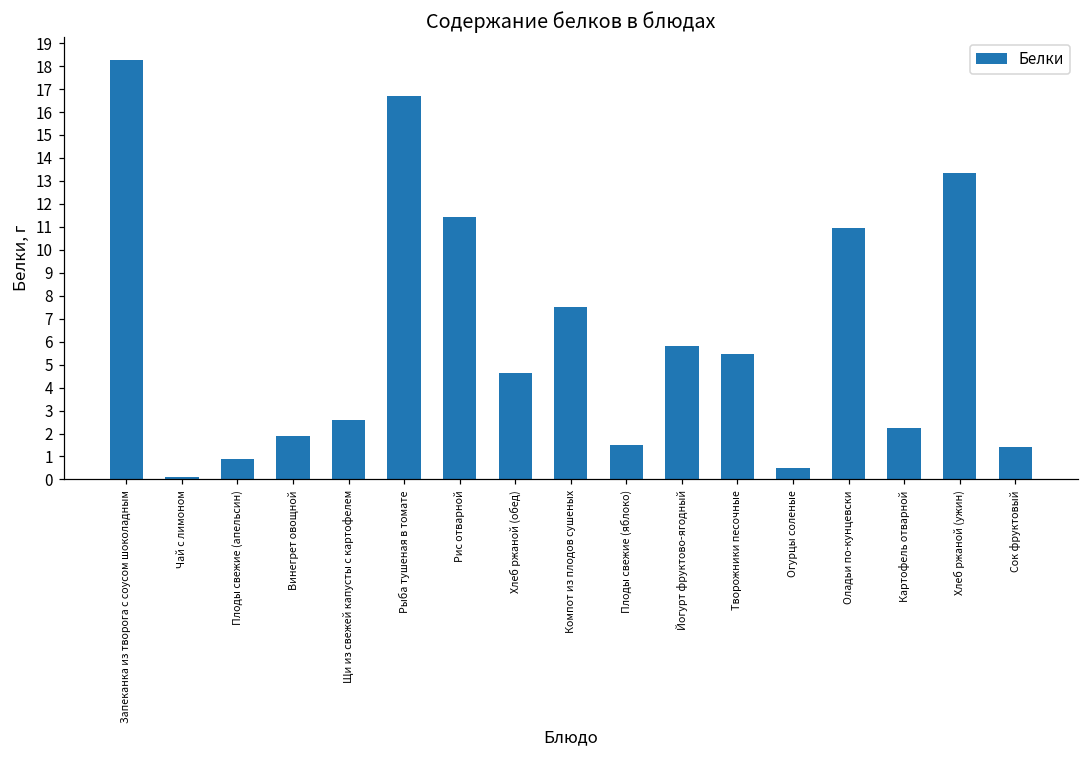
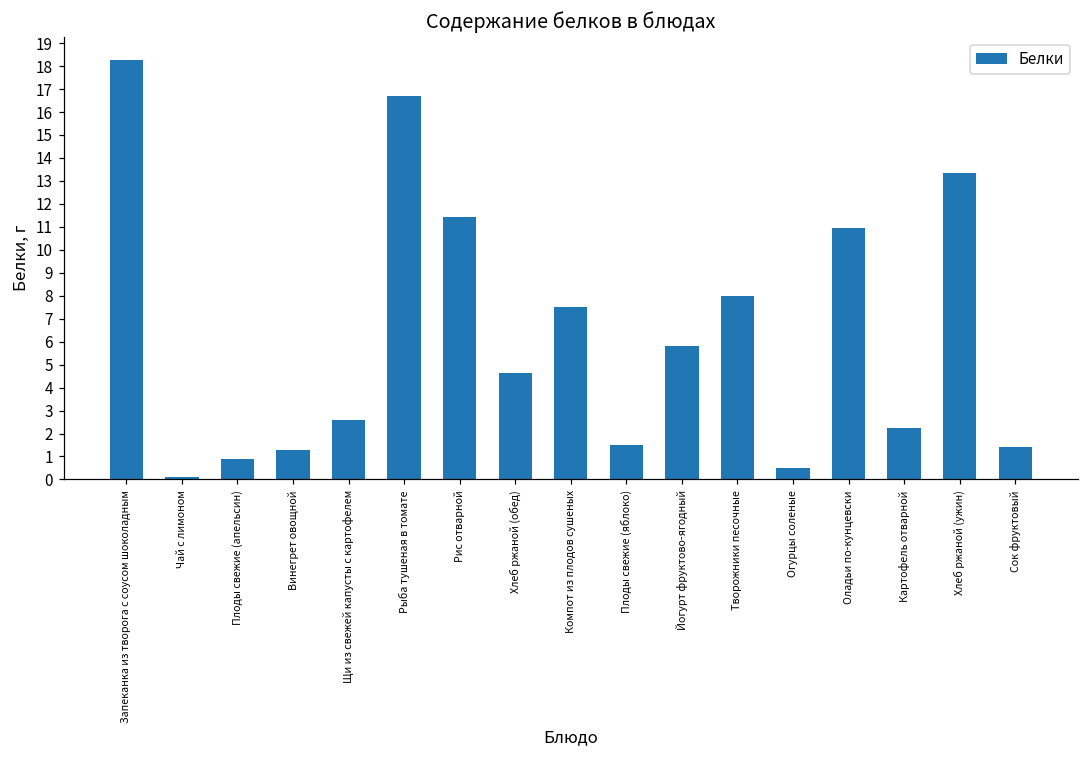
Винегрет овощной: 1.9 -> 1.3
Творожники песочные: 5.5 -> 8.0
